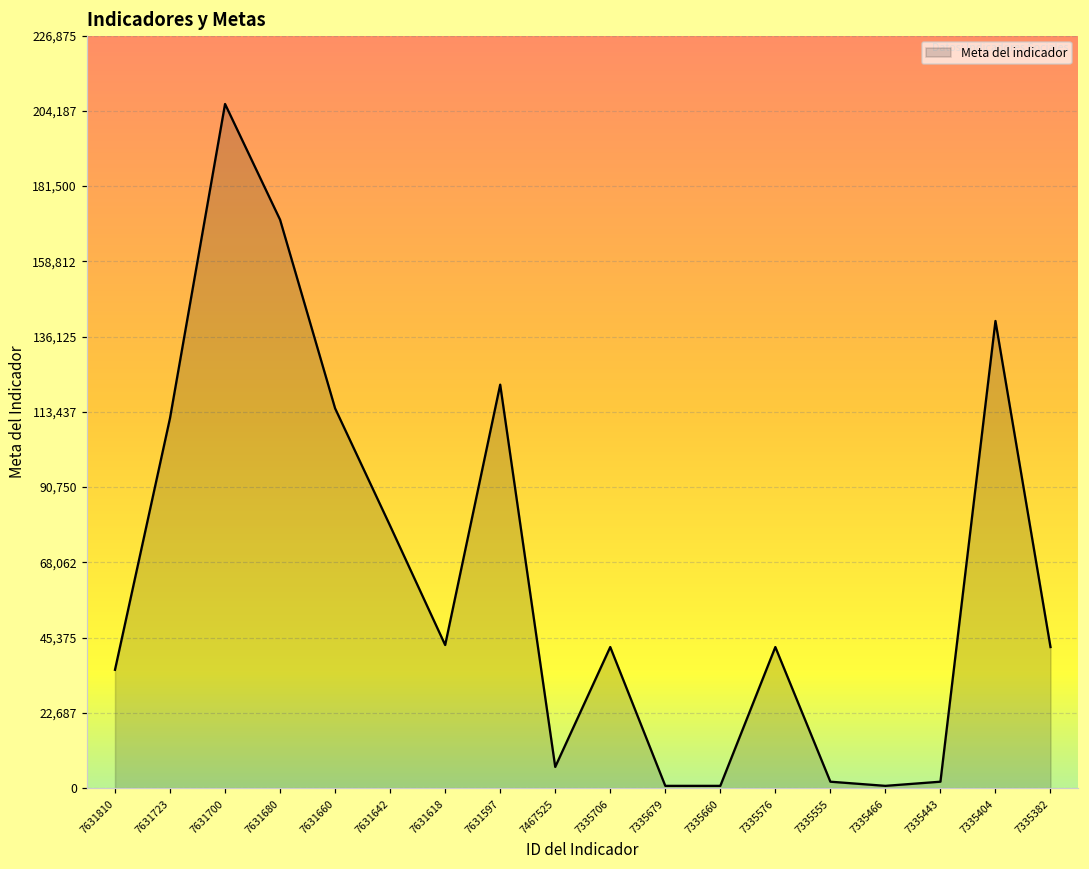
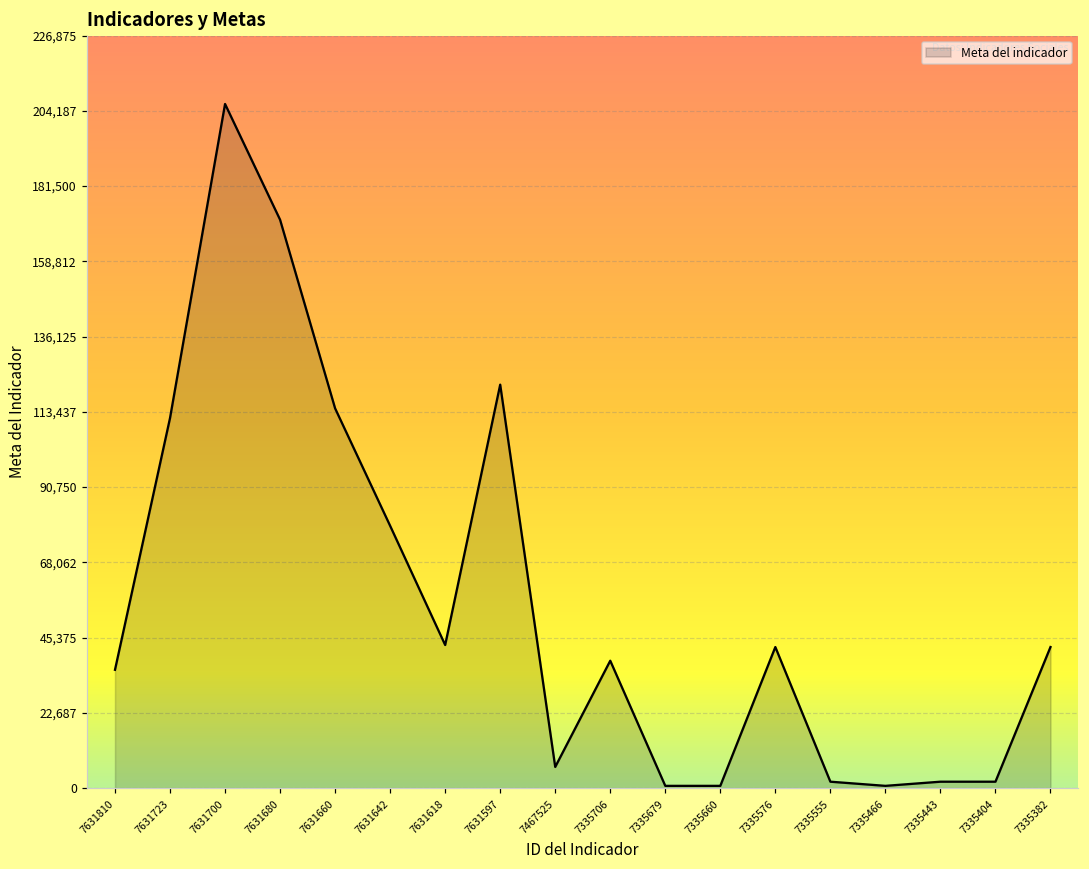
7335706: 43,000 -> 38,000
7335404: 141,000 -> 2,000
